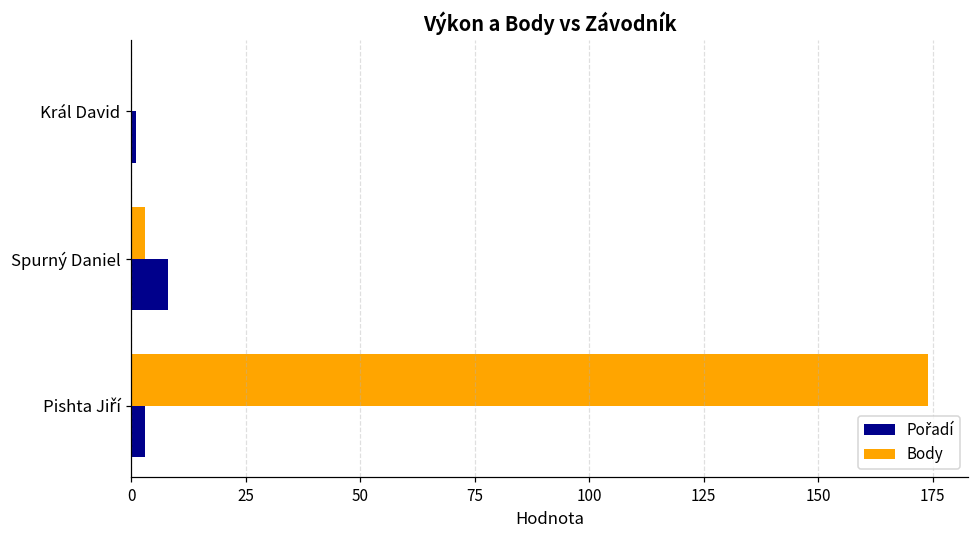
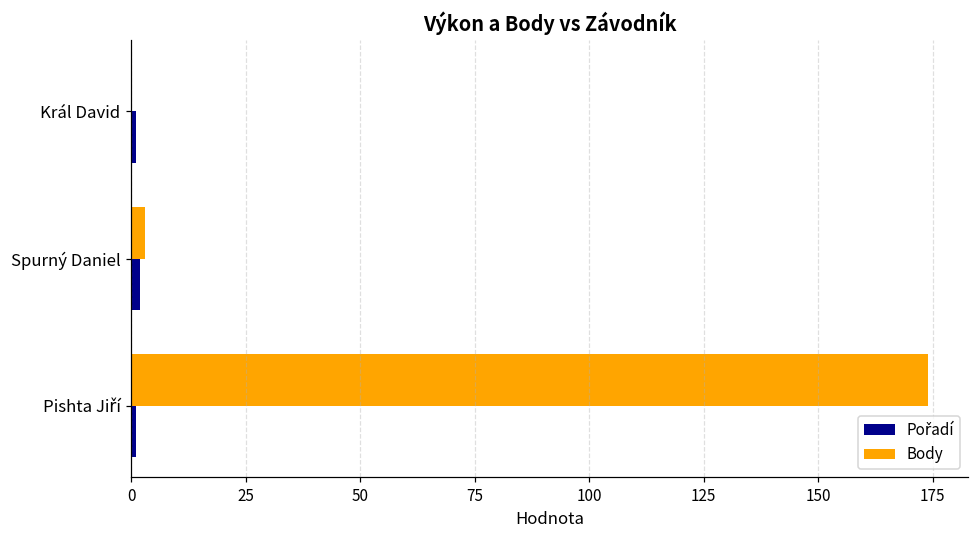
Pořadí, Spurný Daniel: 8 -> 2
Pořadí, Pishta Jiří: 3 -> 1
